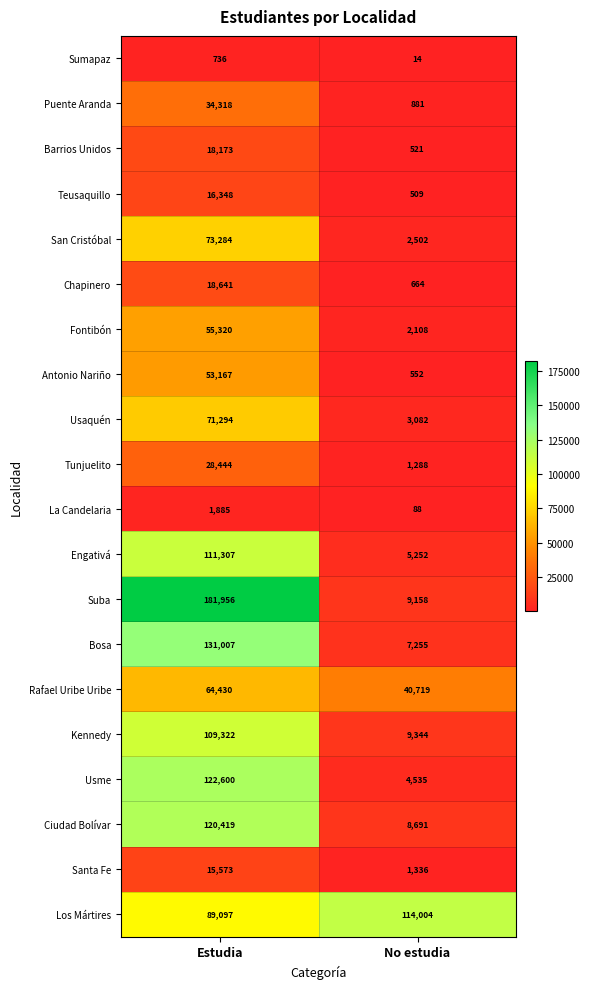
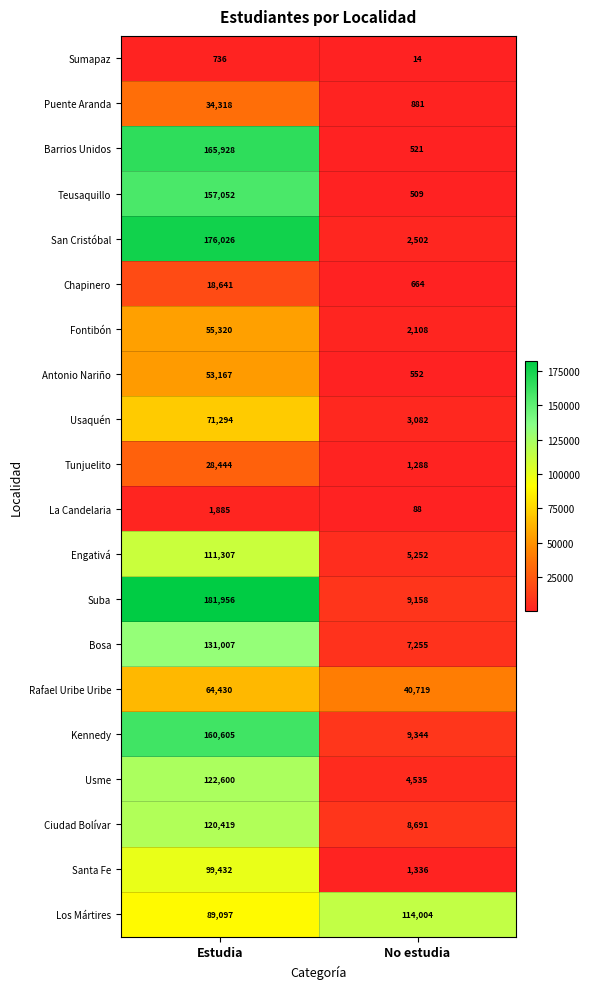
Barrios Unidos, Estudia: 18,173 -> 165,928
Teusaquillo, Estudia: 16,348 -> 157,052
San Cristóbal, Estudia: 73,284 -> 176,026
Kennedy, Estudia: 109,322 -> 160,605
Santa Fe, Estudia: 15,573 -> 99,432
